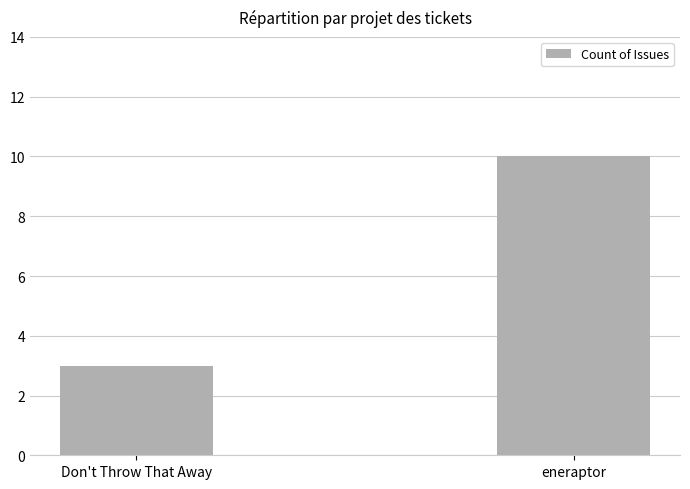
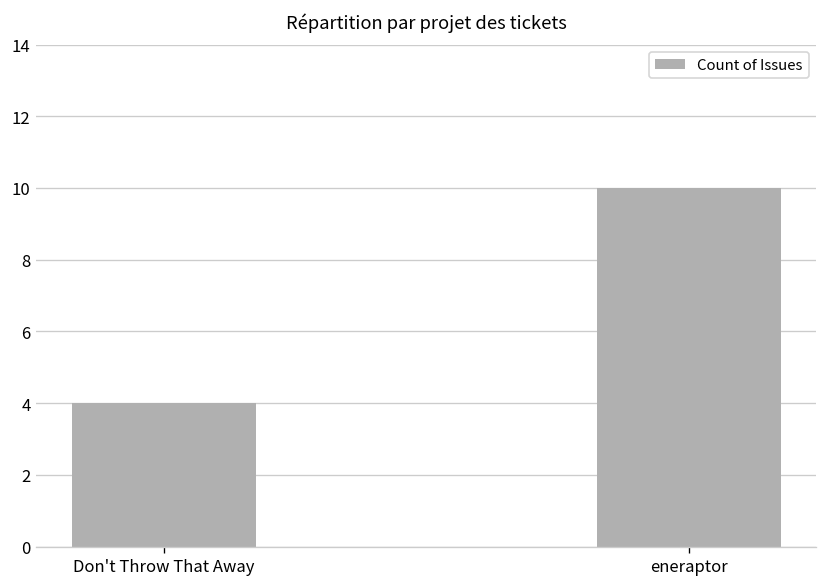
Don't Throw That Away: 3 -> 4
